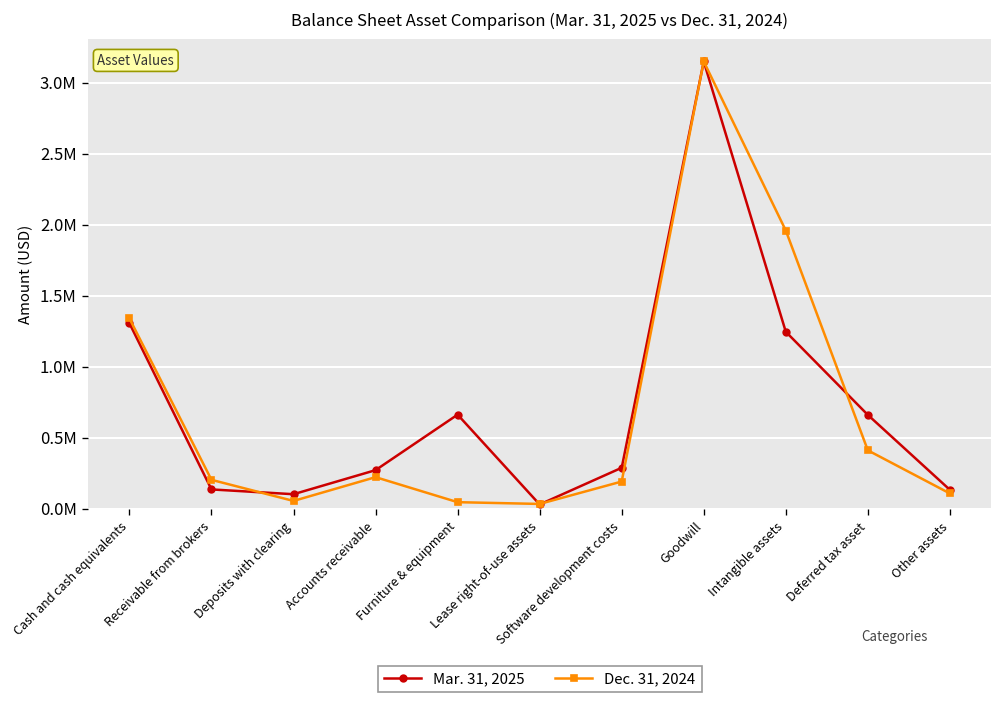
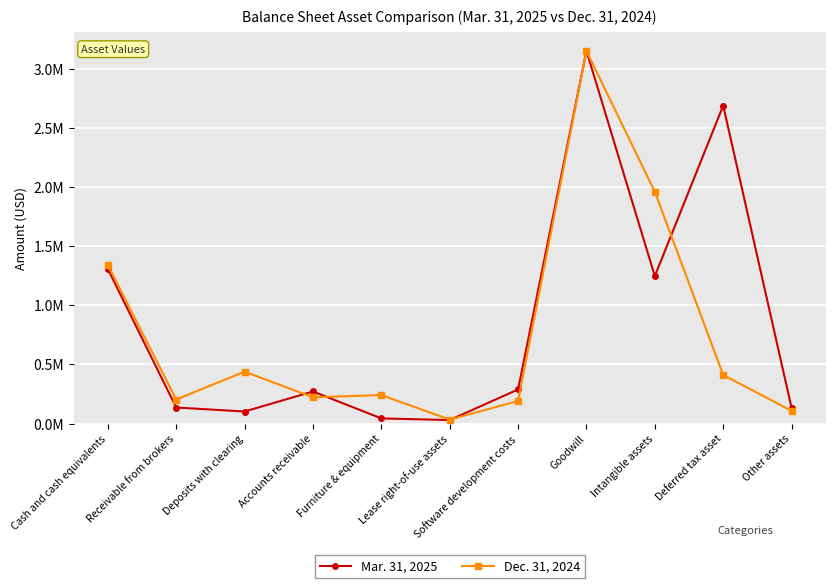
Dec. 31, 2024, Deposits with clearing: 50000 -> 440000
Mar. 31, 2025, Furniture & equipment: 660000 -> 40000
Dec. 31, 2024, Furniture & equipment: 50000 -> 240000
Mar. 31, 2025, Deferred tax asset: 660000 -> 2690000
